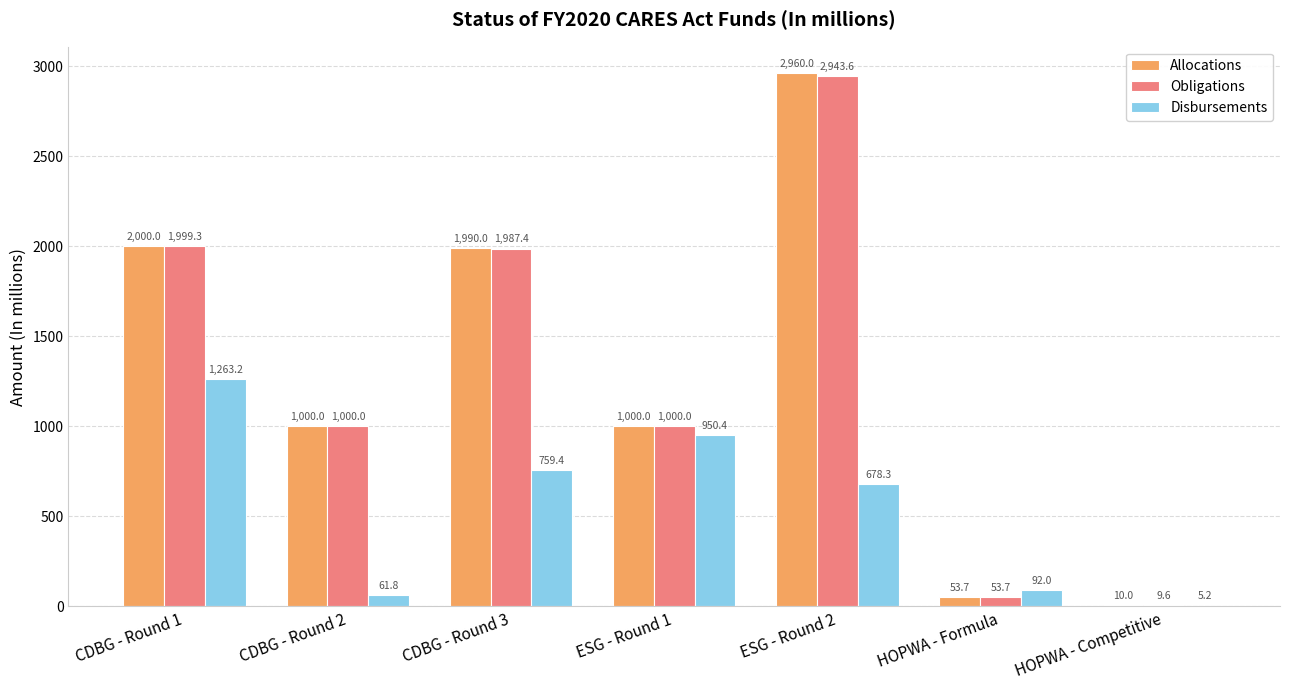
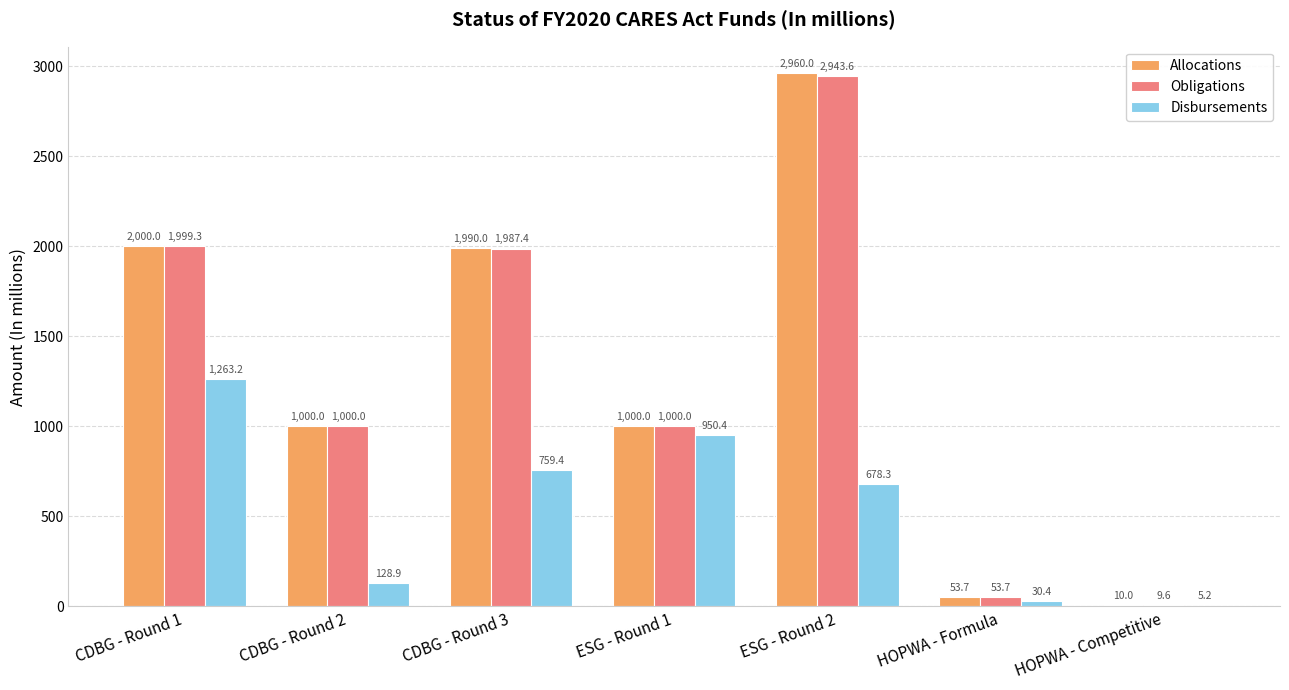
Disbursements, CDBG - Round 2: 61.8 -> 128.9
Disbursements, HOPWA - Formula: 92.0 -> 30.4
